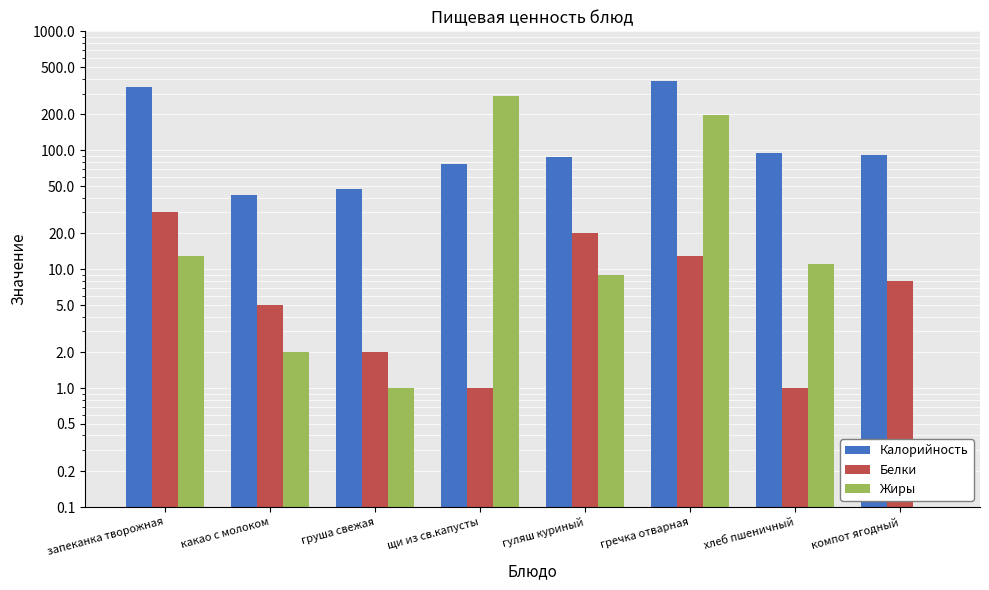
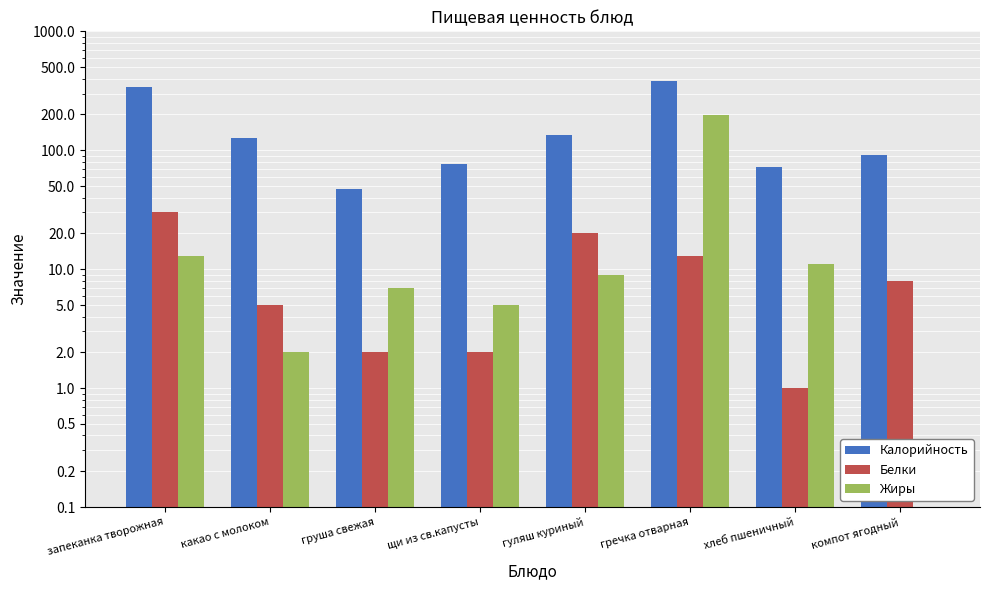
Калорийность, какао с молоком: 42 -> 130
Жиры, груша свежая: 1 -> 7
Белки, щи из св.капусты: 1 -> 2
Жиры, щи из св.капусты: 290 -> 5
Калорийность, гуляш куриный: 90 -> 140
Калорийность, хлеб пшеничный: 90 -> 70
